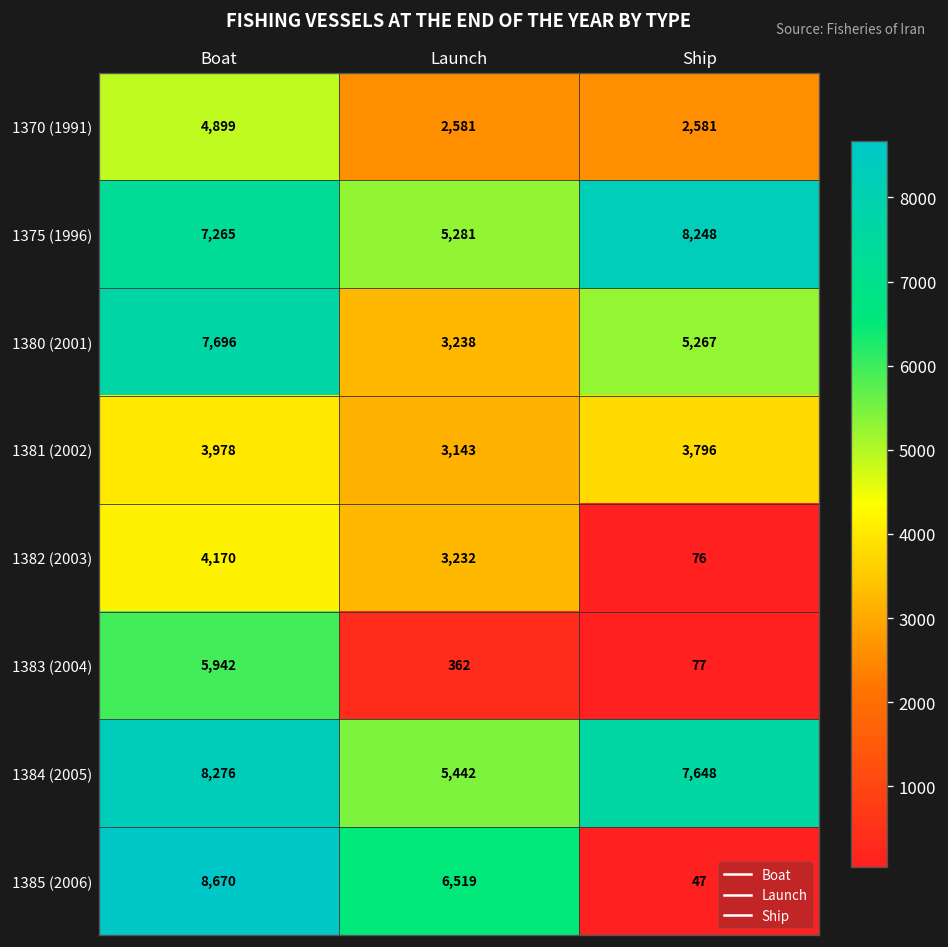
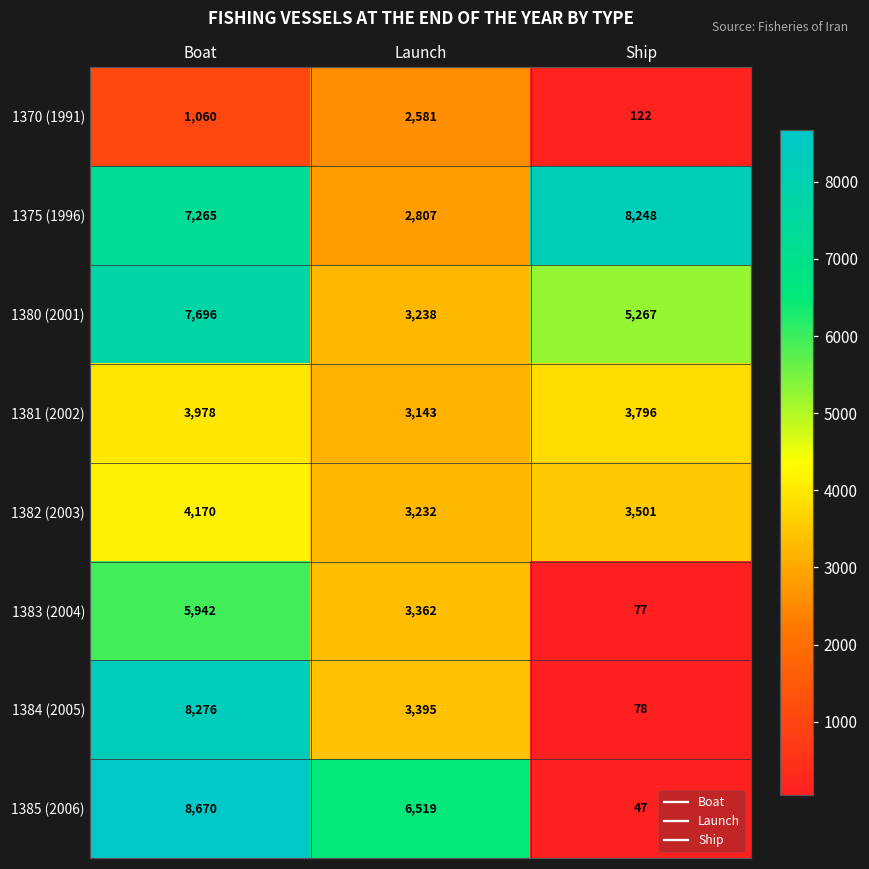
1370 (1991), Boat: 4,899 -> 1,060
1370 (1991), Ship: 2,581 -> 122
1375 (1996), Launch: 5,281 -> 2,807
1382 (2003), Ship: 76 -> 3,501
1383 (2004), Launch: 362 -> 3,362
1384 (2005), Launch: 5,442 -> 3,395
1384 (2005), Ship: 7,648 -> 78
